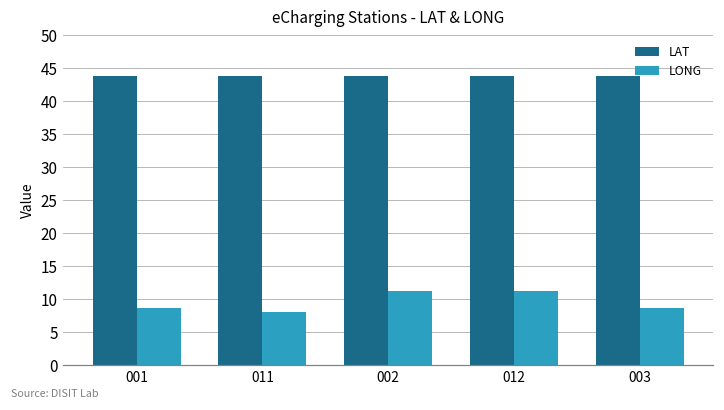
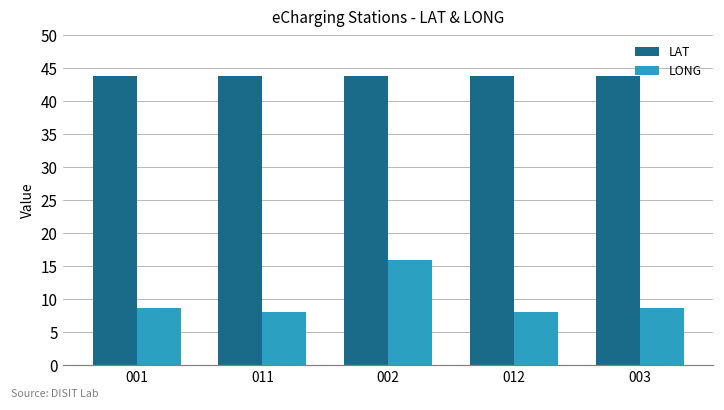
LONG, 002: 11 -> 16
LONG, 012: 11 -> 8
